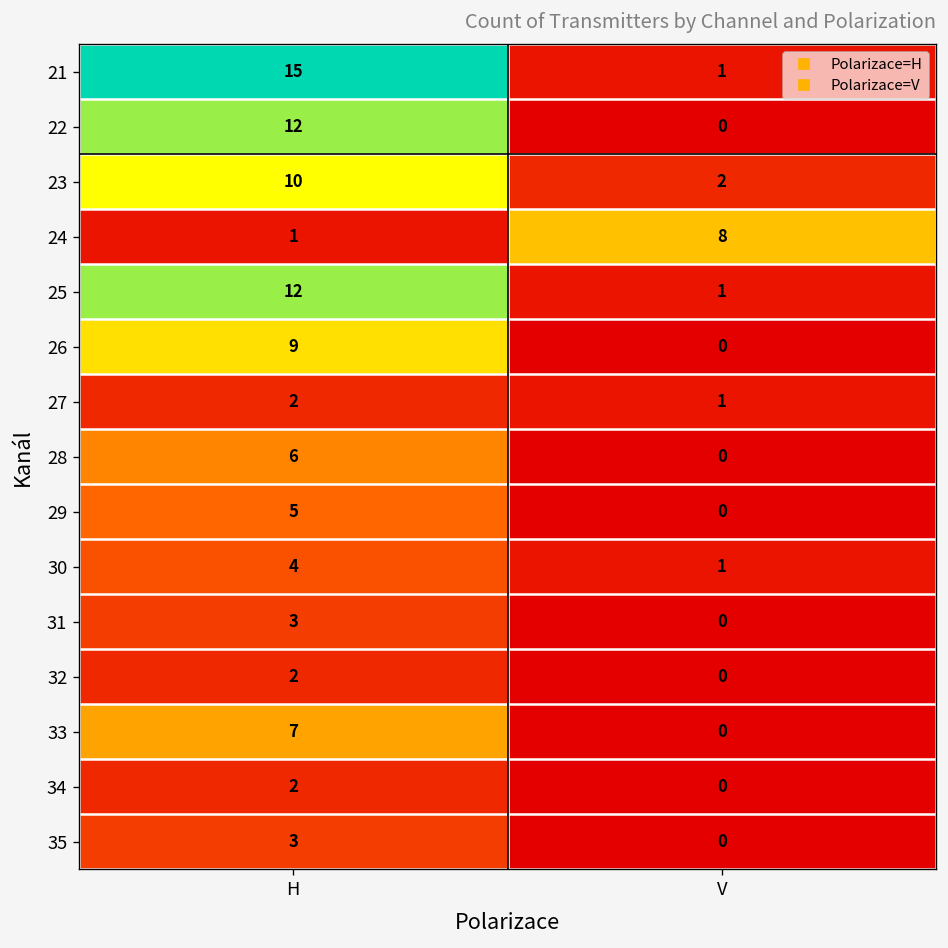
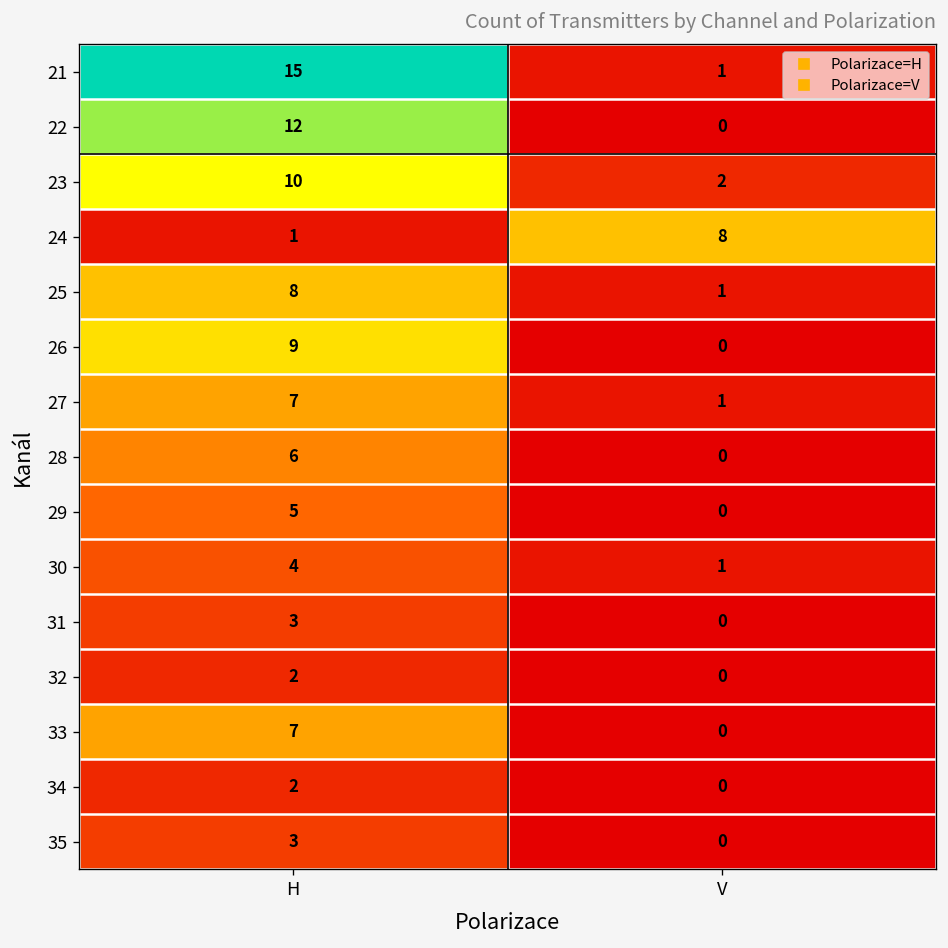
25, H: 12 -> 8
27, H: 2 -> 7
